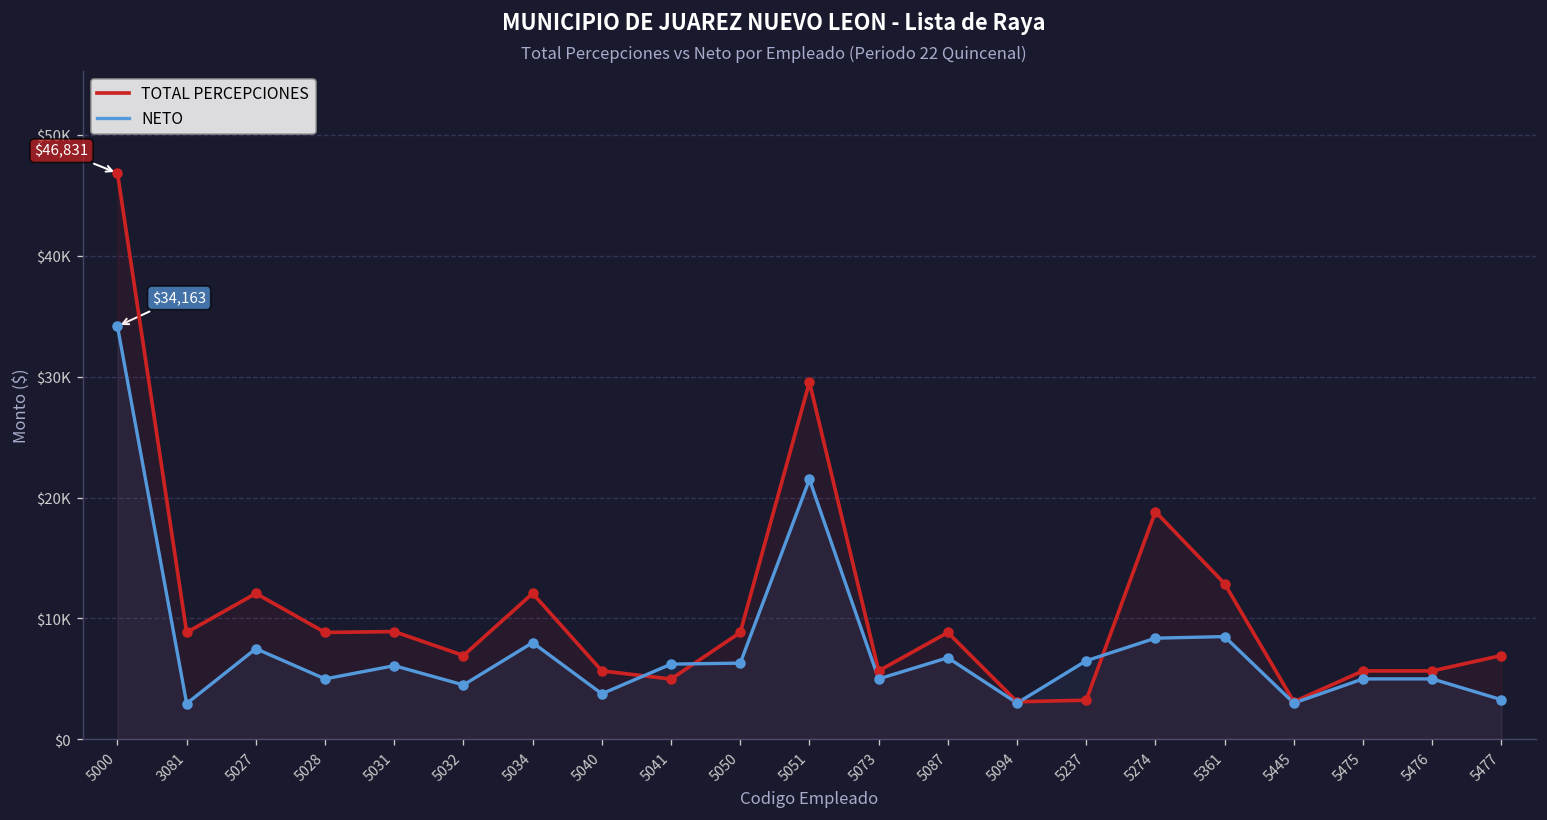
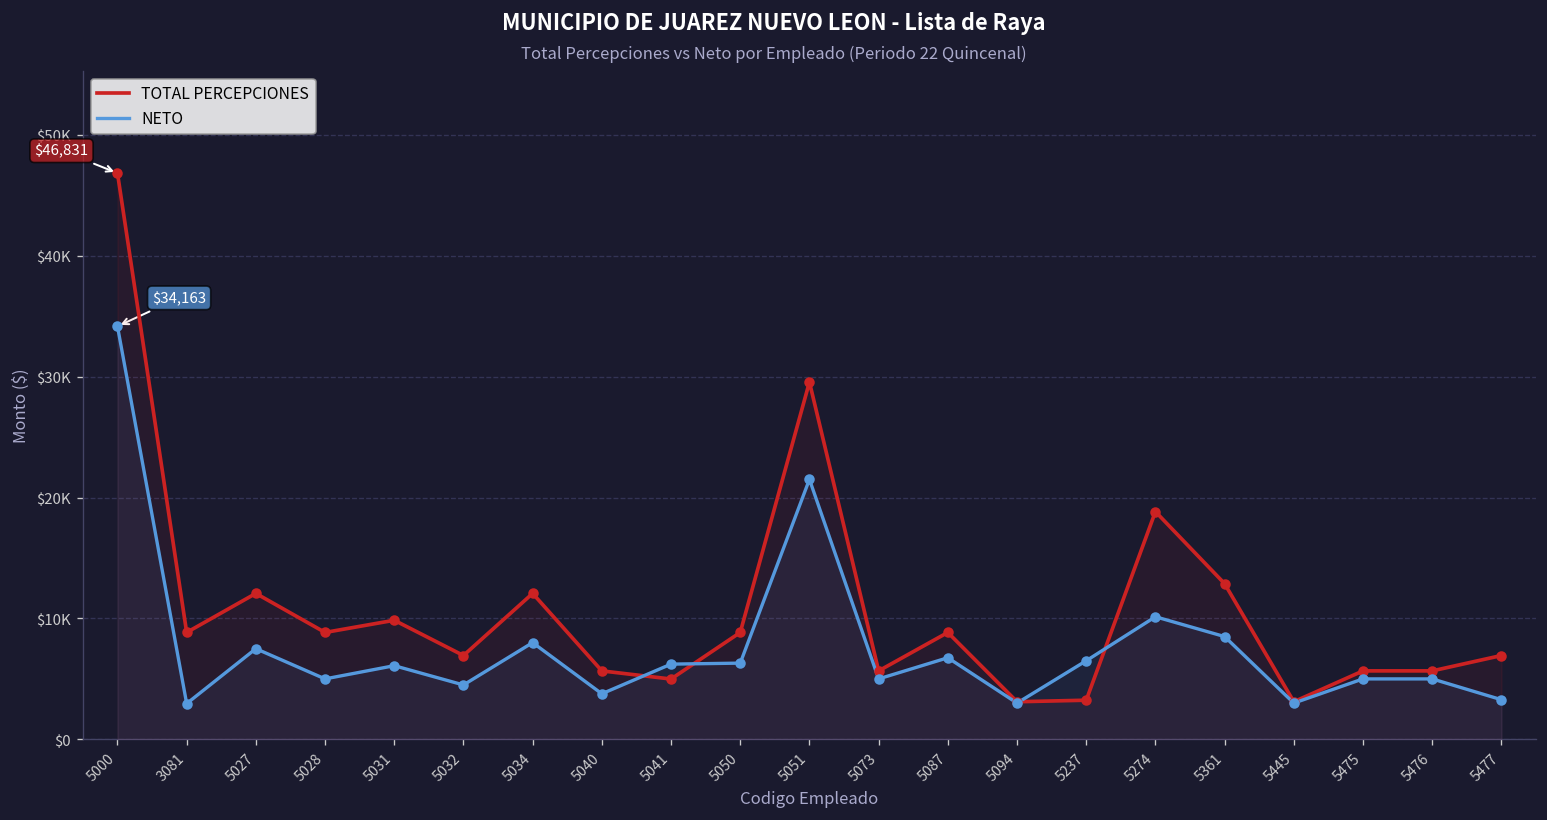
TOTAL PERCEPCIONES, 5031: $8900 -> $9800
NETO, 5274: $8400 -> $10100
